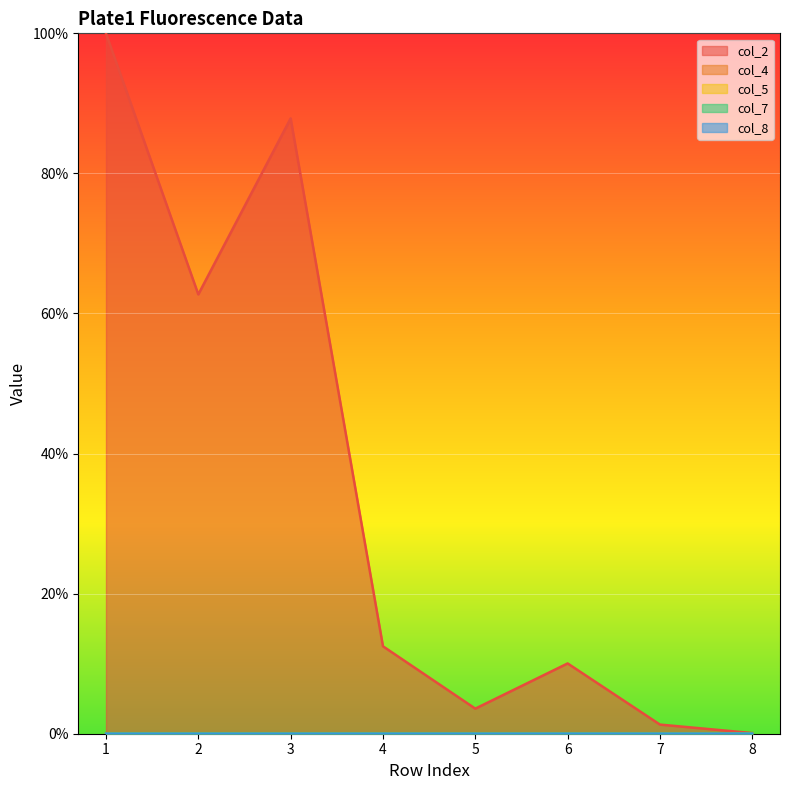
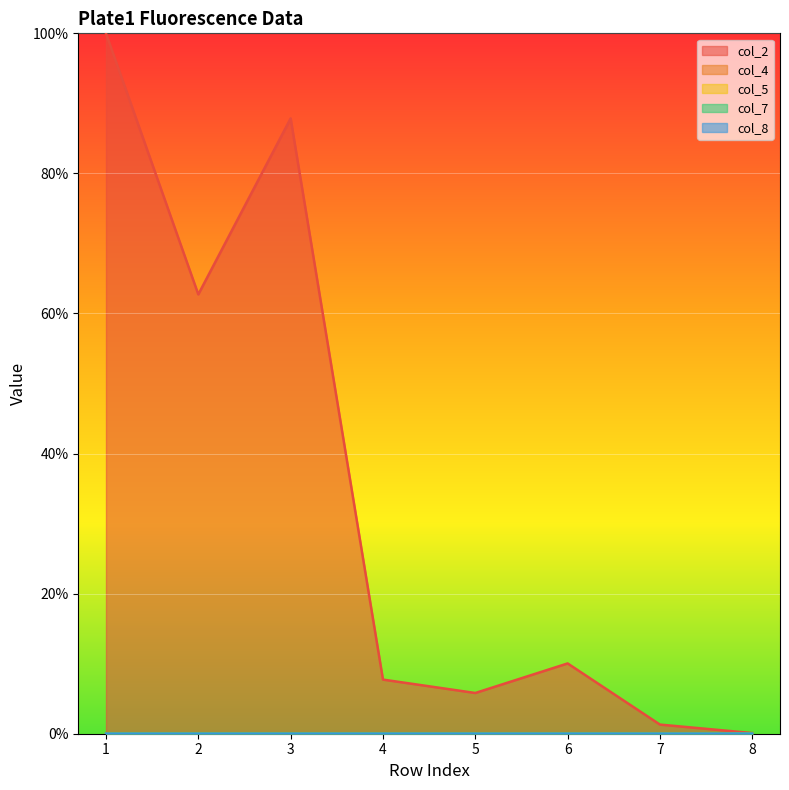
col_2, 4: 12% -> 8%
col_2, 5: 4% -> 6%
